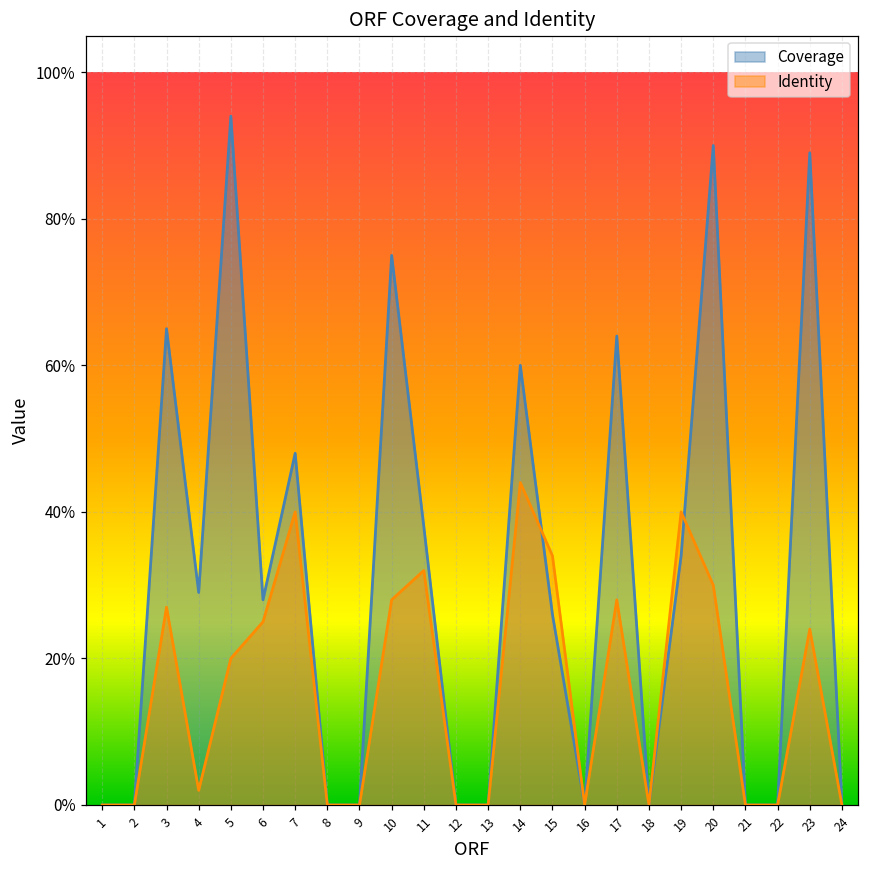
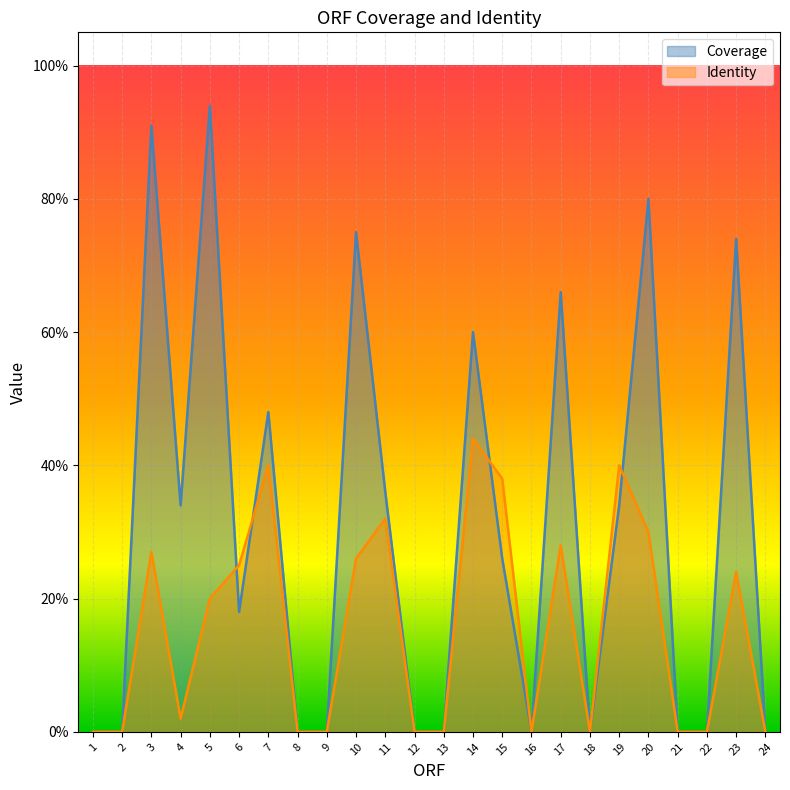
Coverage, 3: 65% -> 91%
Coverage, 4: 29% -> 34%
Coverage, 6: 28% -> 18%
Identity, 10: 28% -> 26%
Coverage, 11: 38% -> 36%
Identity, 15: 34% -> 38%
Coverage, 17: 64% -> 66%
Coverage, 20: 90% -> 80%
Coverage, 23: 89% -> 74%
